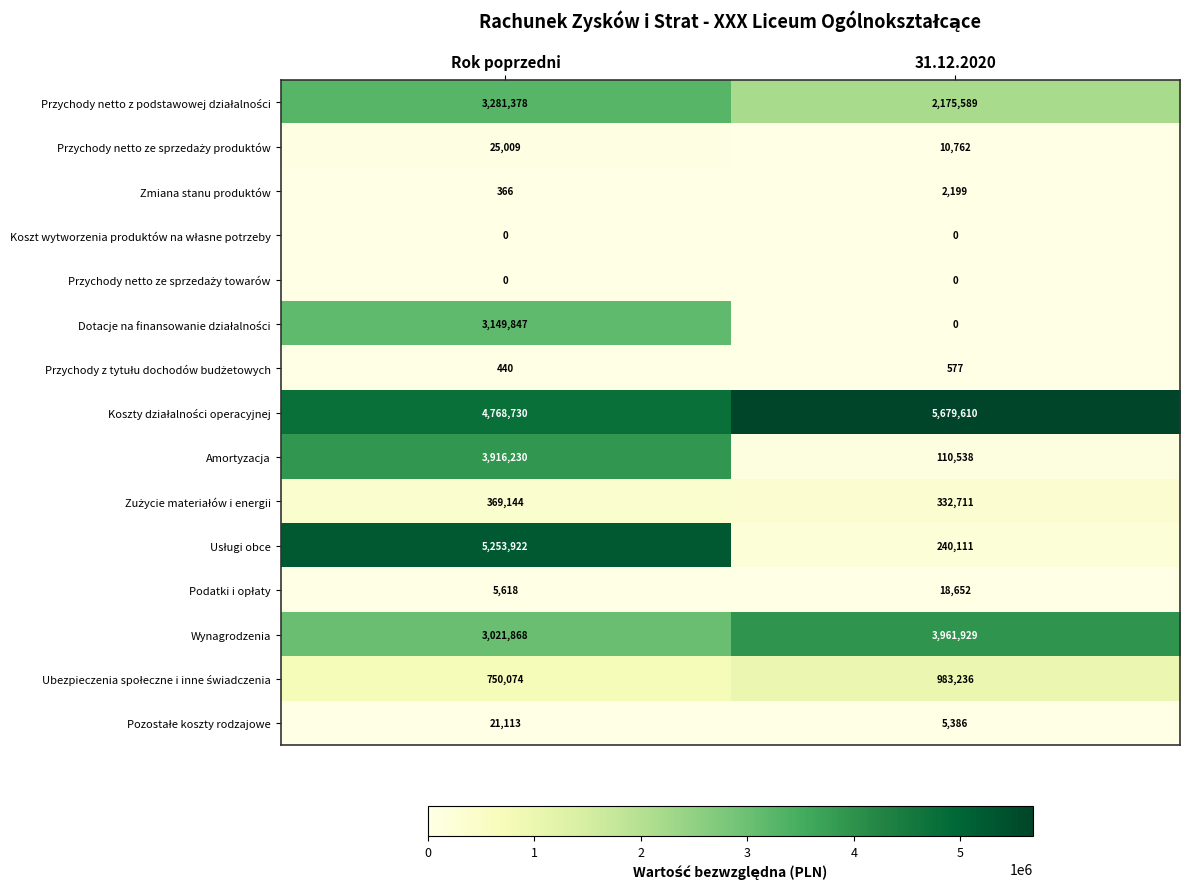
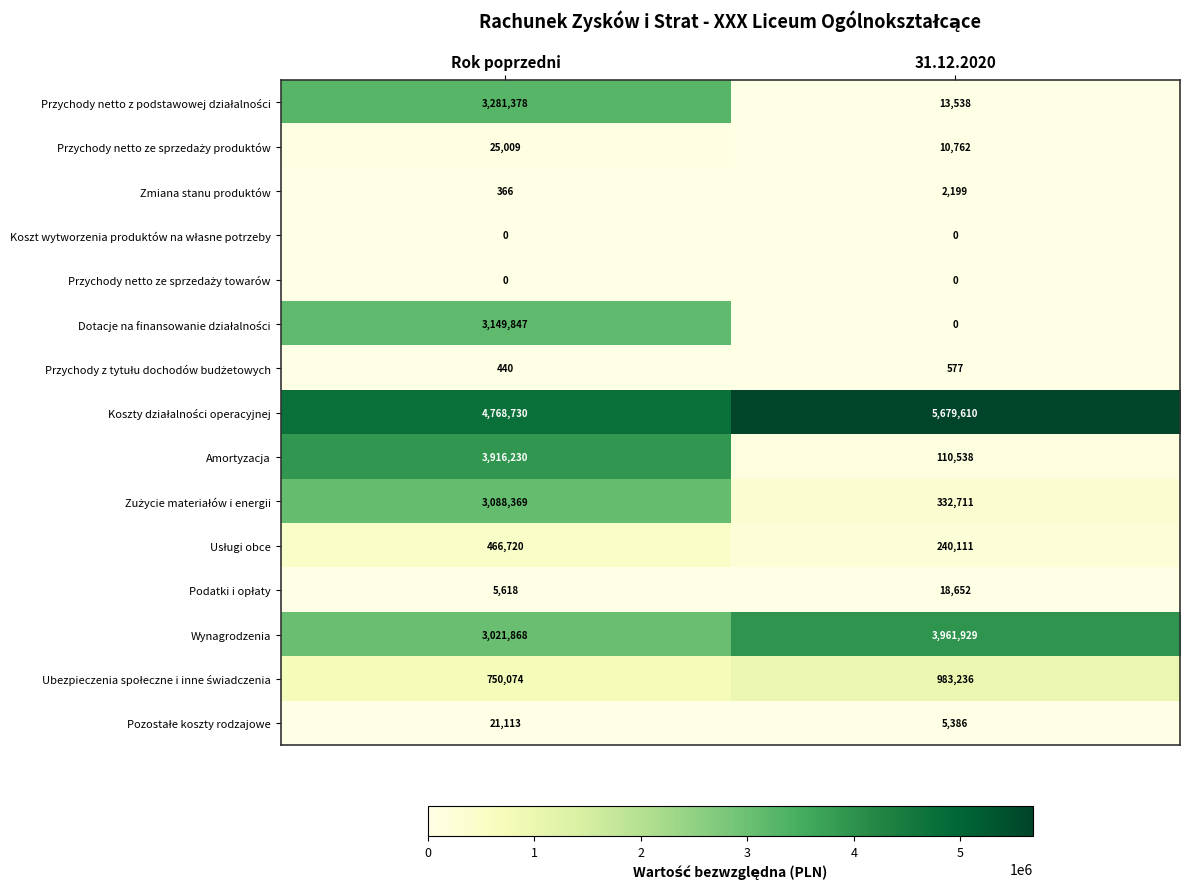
Przychody netto z podstawowej działalności, 31.12.2020: 2,175,589 -> 13,538
Zużycie materiałów i energii, Rok poprzedni: 369,144 -> 3,088,369
Usługi obce, Rok poprzedni: 5,253,922 -> 466,720
